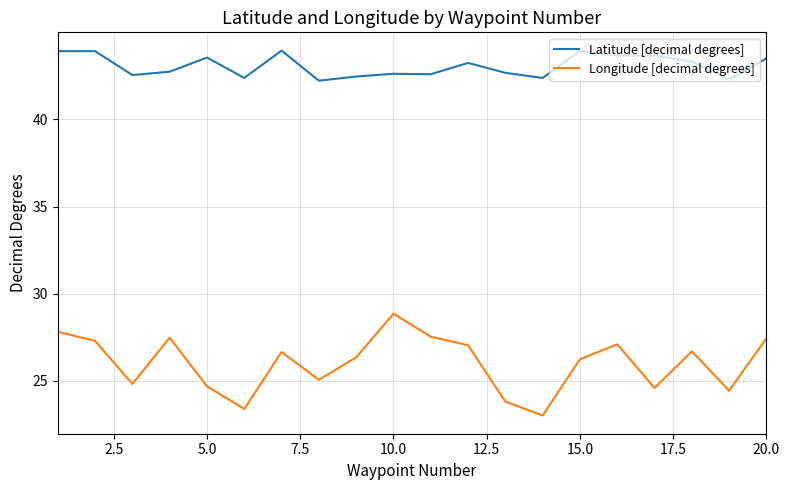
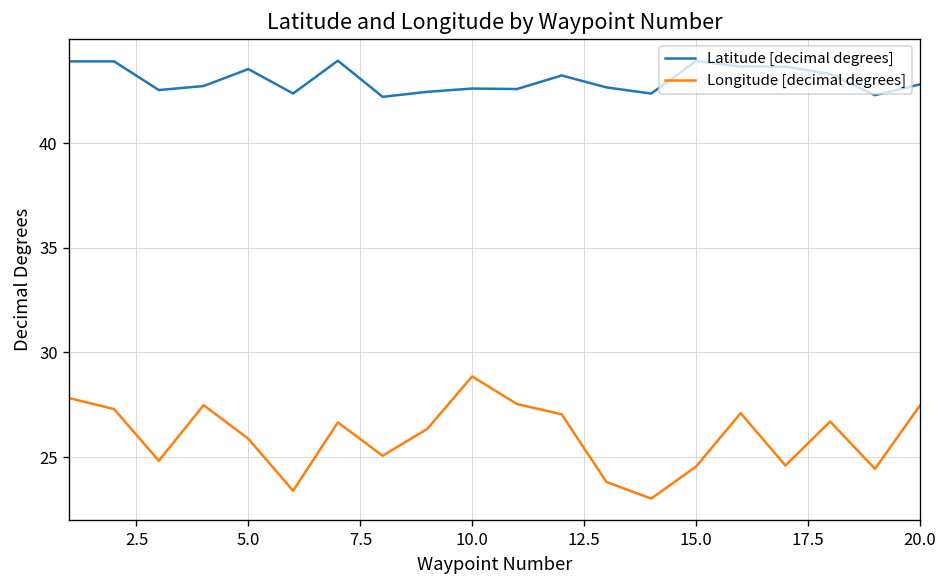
Longitude [decimal degrees], 5.0: 24.7 -> 25.9
Longitude [decimal degrees], 15.0: 26.2 -> 24.5
Latitude [decimal degrees], 20.0: 43.5 -> 42.8
